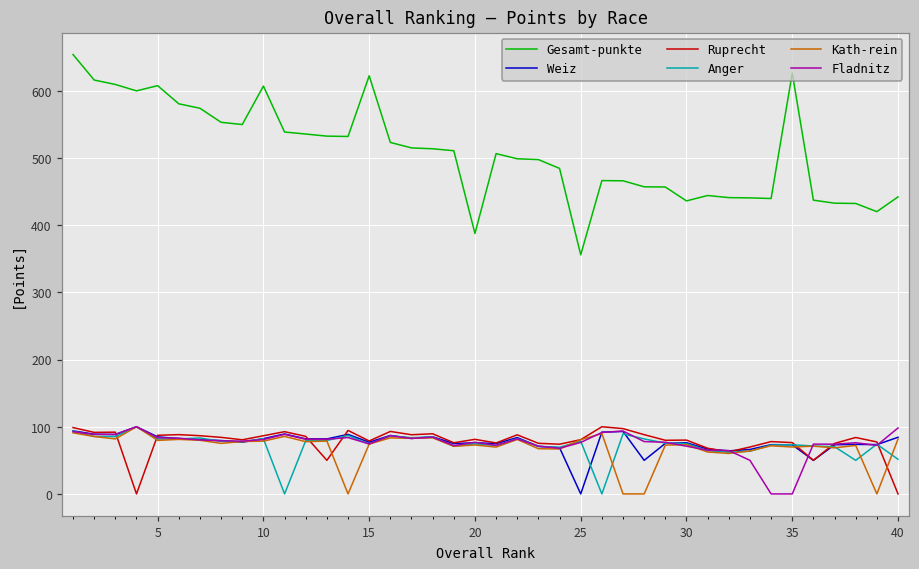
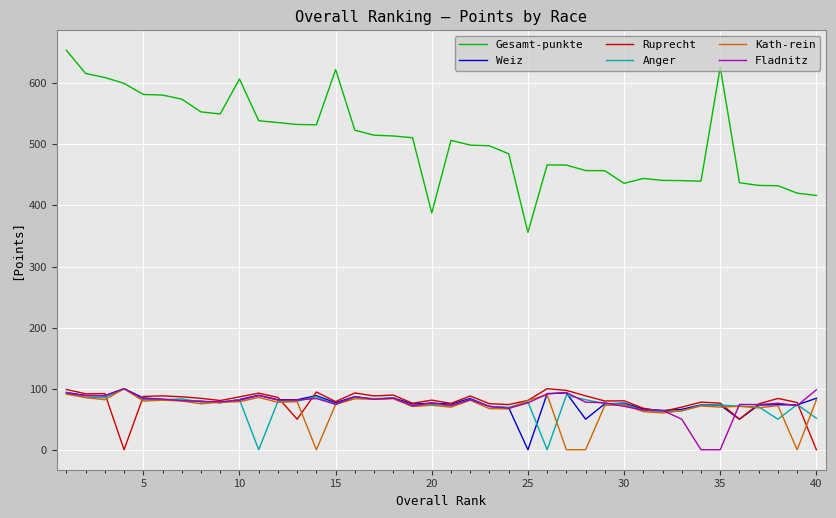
Gesamt-punkte, 5: 610 -> 580
Gesamt-punkte, 40: 440 -> 420
